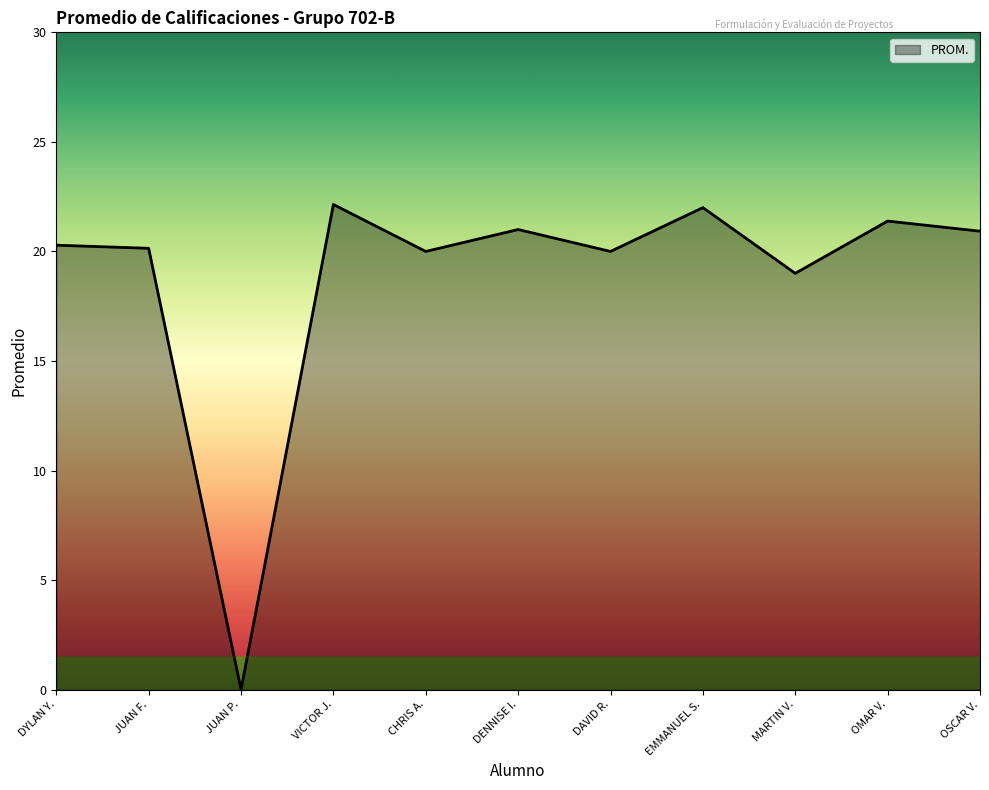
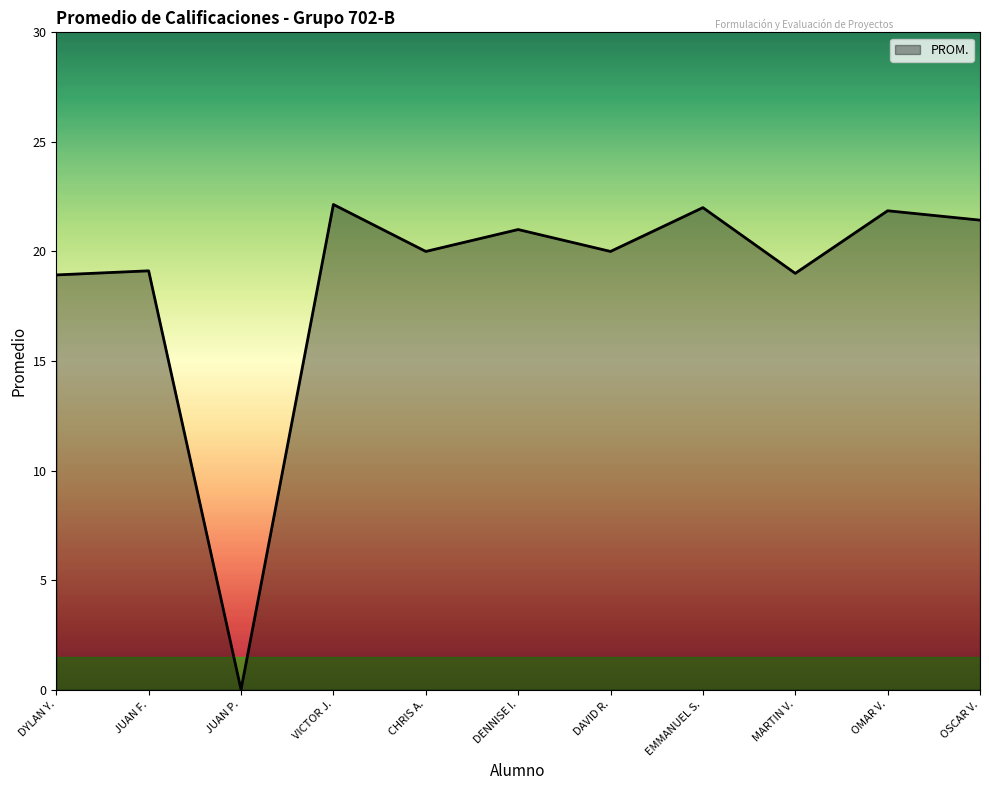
DYLAN Y.: 20.3 -> 18.9
JUAN F.: 20.1 -> 19.1
OMAR V.: 21.4 -> 21.9
OSCAR V.: 20.9 -> 21.4
